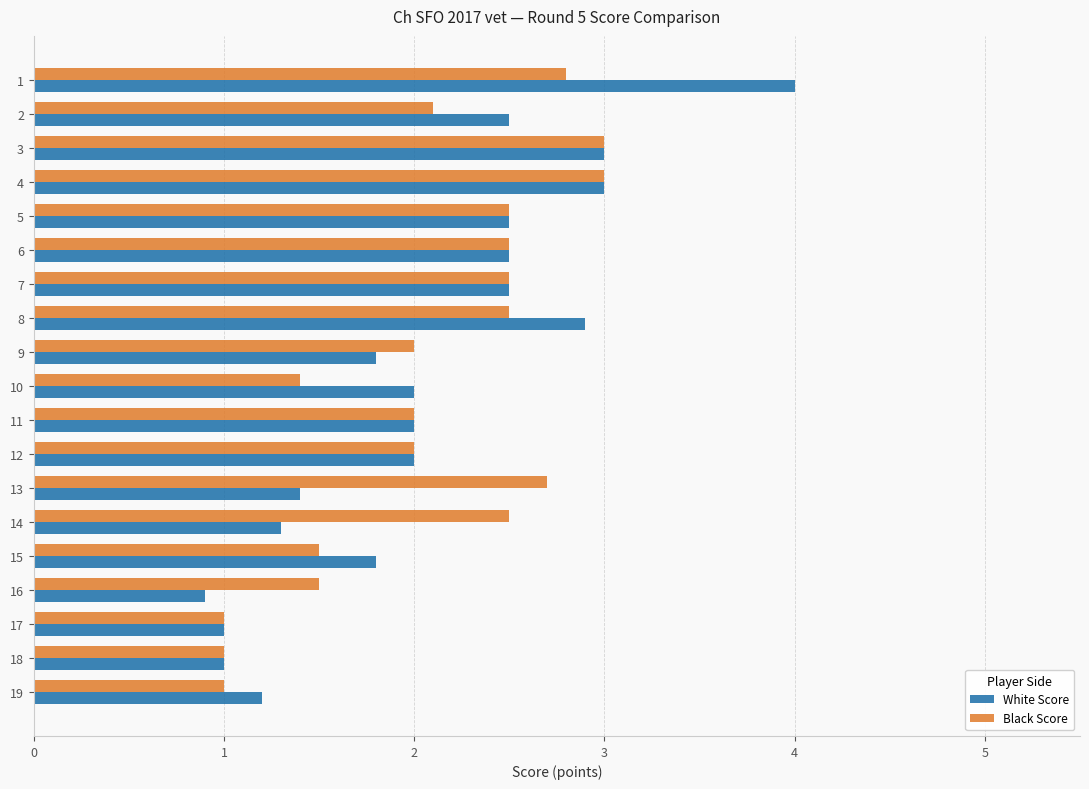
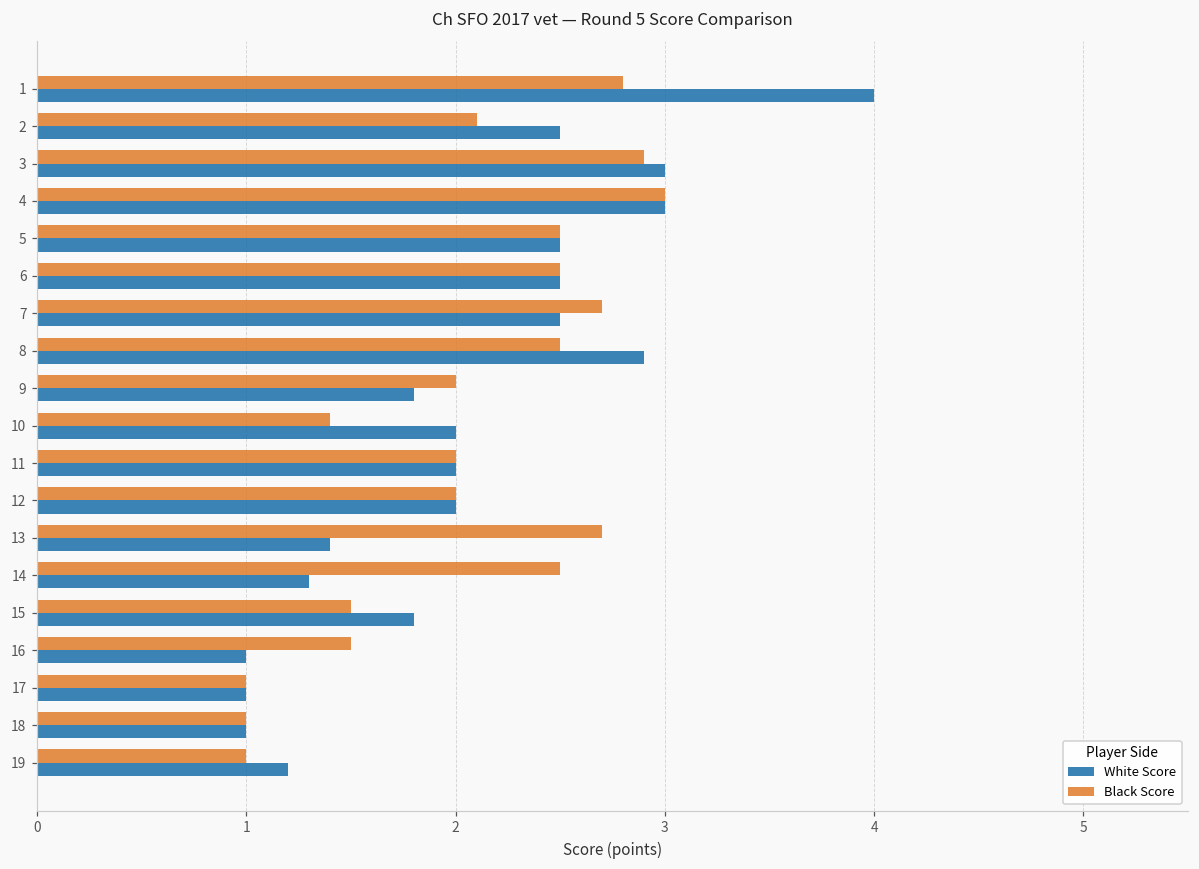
Black Score, 3: 3.0 -> 2.9
Black Score, 7: 2.5 -> 2.7
White Score, 16: 0.9 -> 1.0
